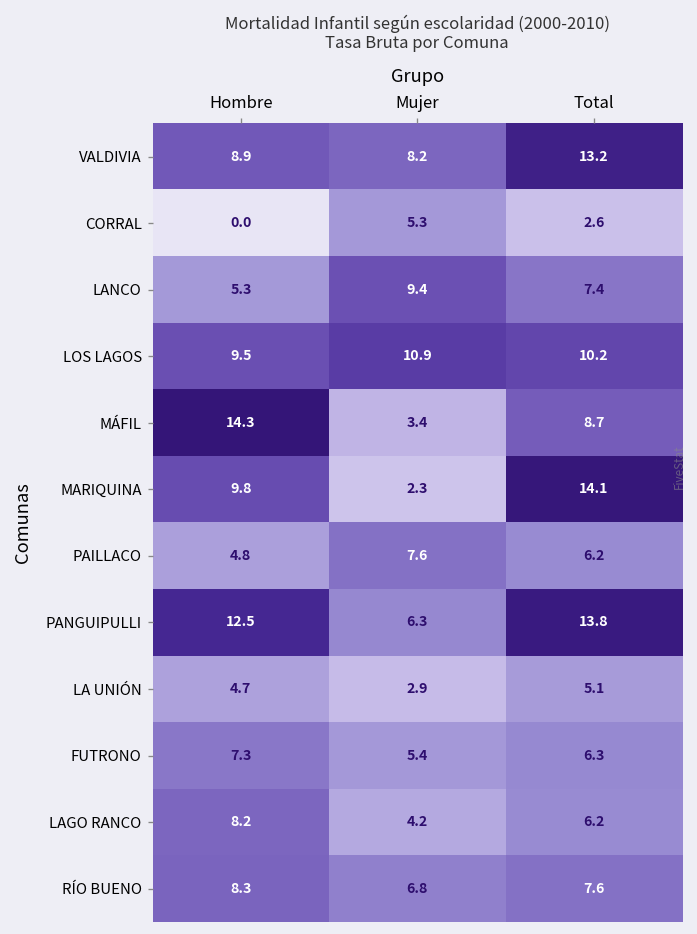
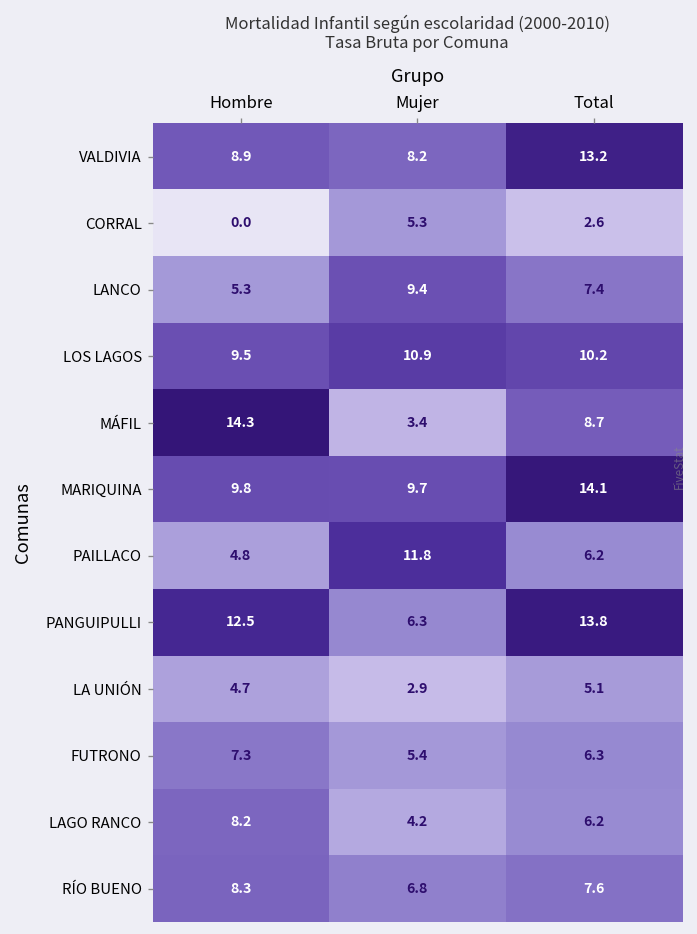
MARIQUINA, Mujer: 2.3 -> 9.7
PAILLACO, Mujer: 7.6 -> 11.8
